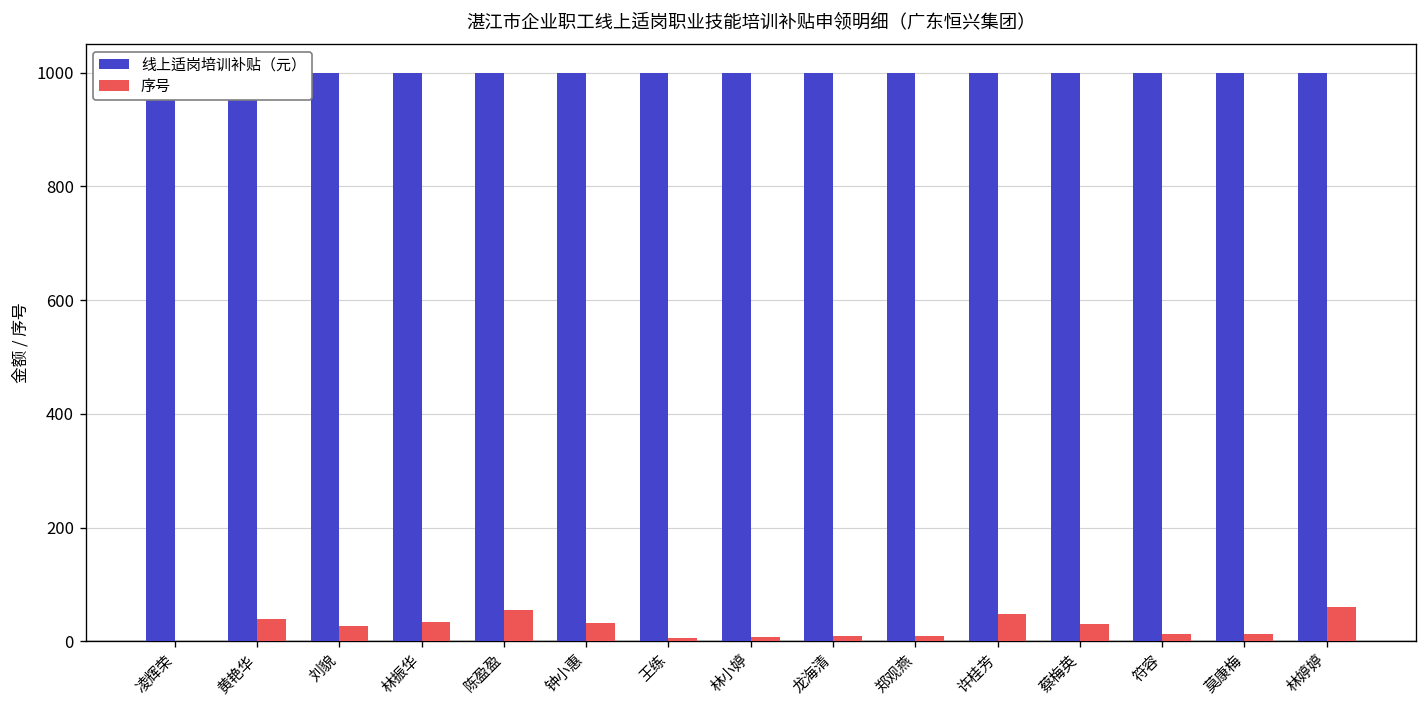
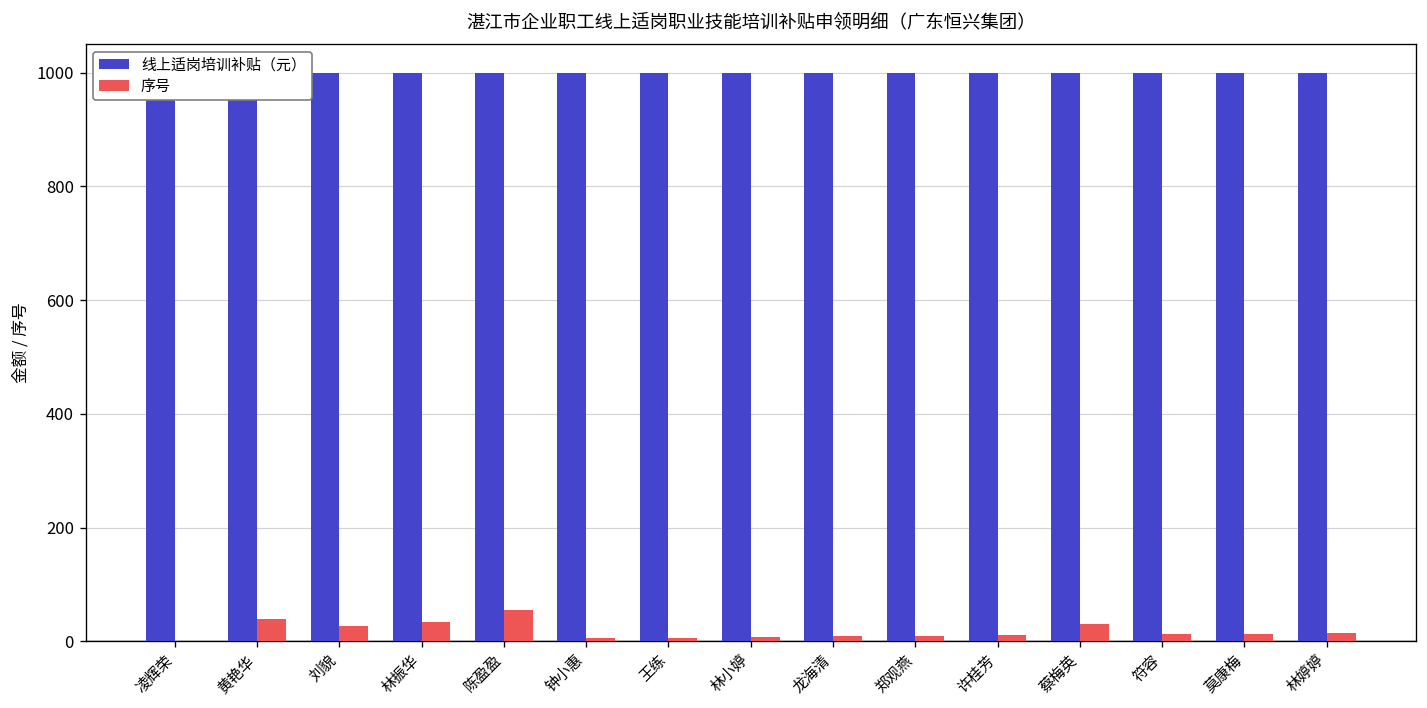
序号, 钟小惠: 30 -> 10
序号, 许桂芳: 50 -> 10
序号, 林婷婷: 60 -> 20
